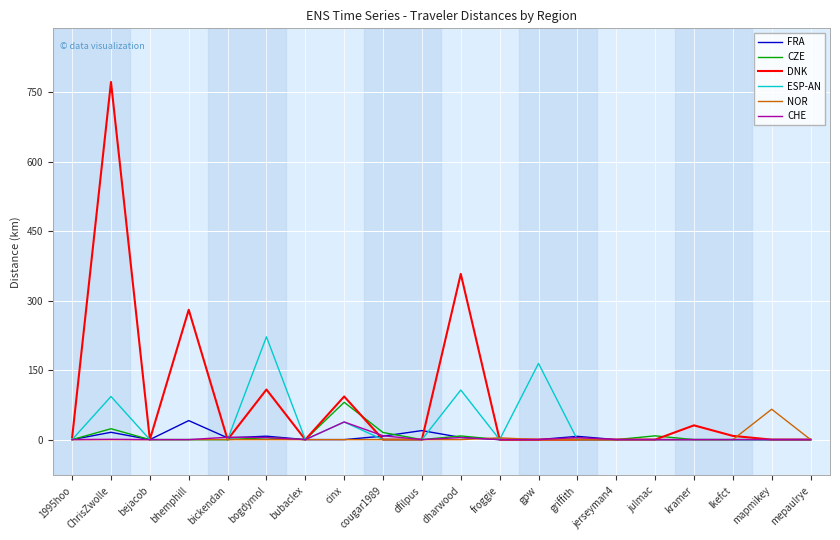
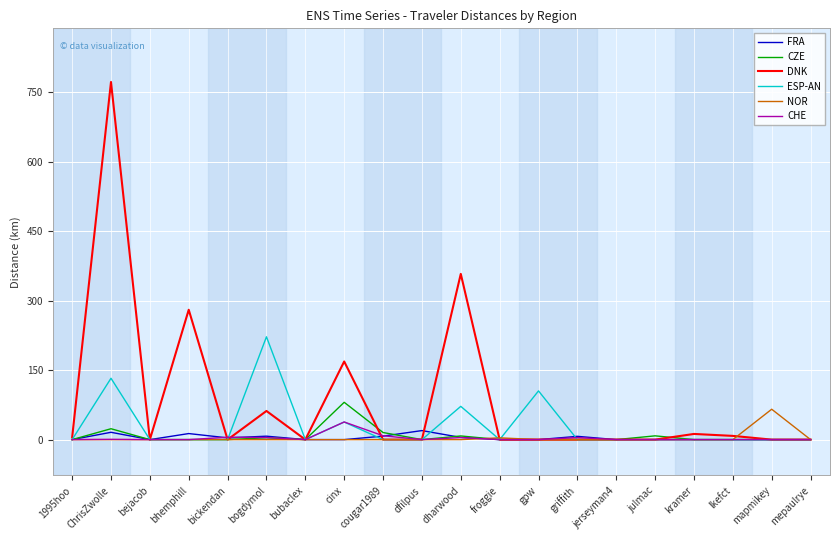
ESP-AN, ChrisZwolle: 90 -> 130
FRA, bhemphill: 40 -> 10
DNK, bogdymol: 110 -> 60
DNK, cinx: 90 -> 170
ESP-AN, dharwood: 110 -> 70
ESP-AN, gpw: 160 -> 110
DNK, kramer: 30 -> 10
